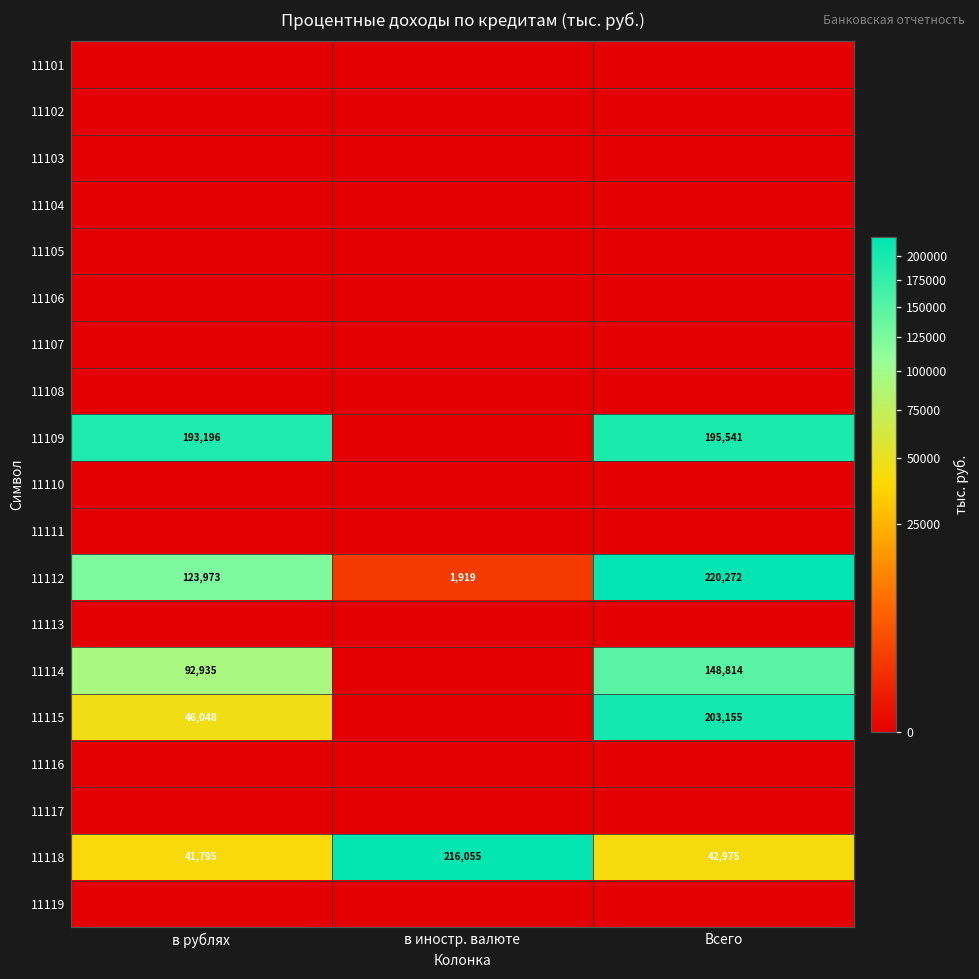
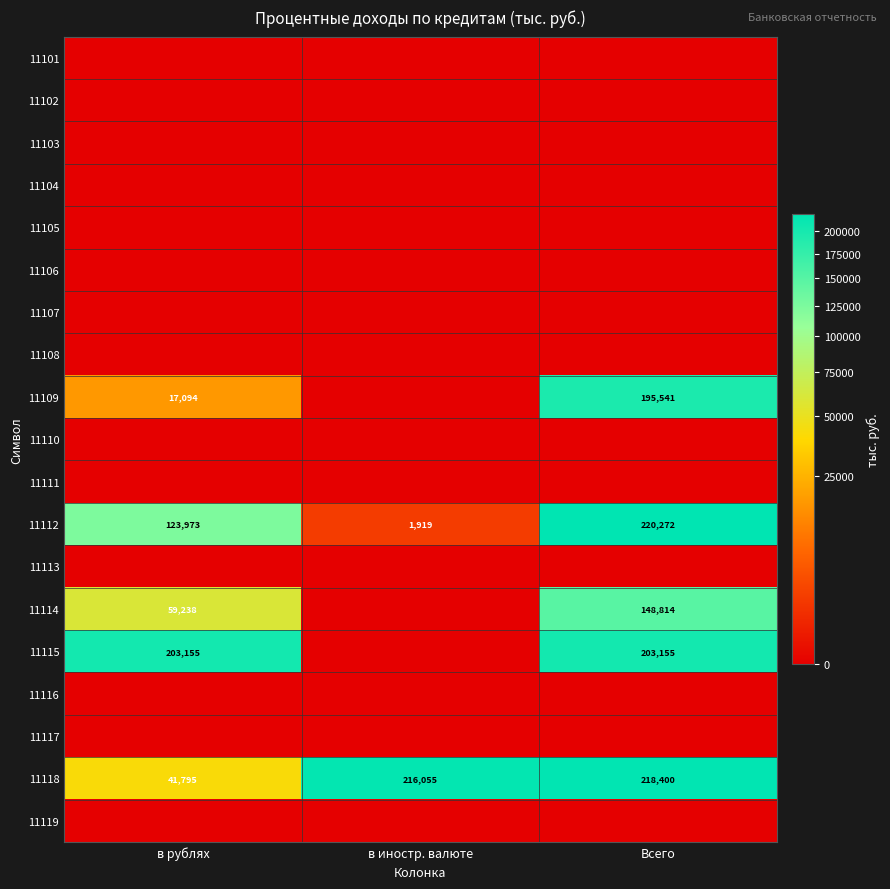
11109, в рублях: 193,196 -> 17,094
11114, в рублях: 92,935 -> 59,238
11115, в рублях: 46,048 -> 203,155
11118, Всего: 42,975 -> 218,400
